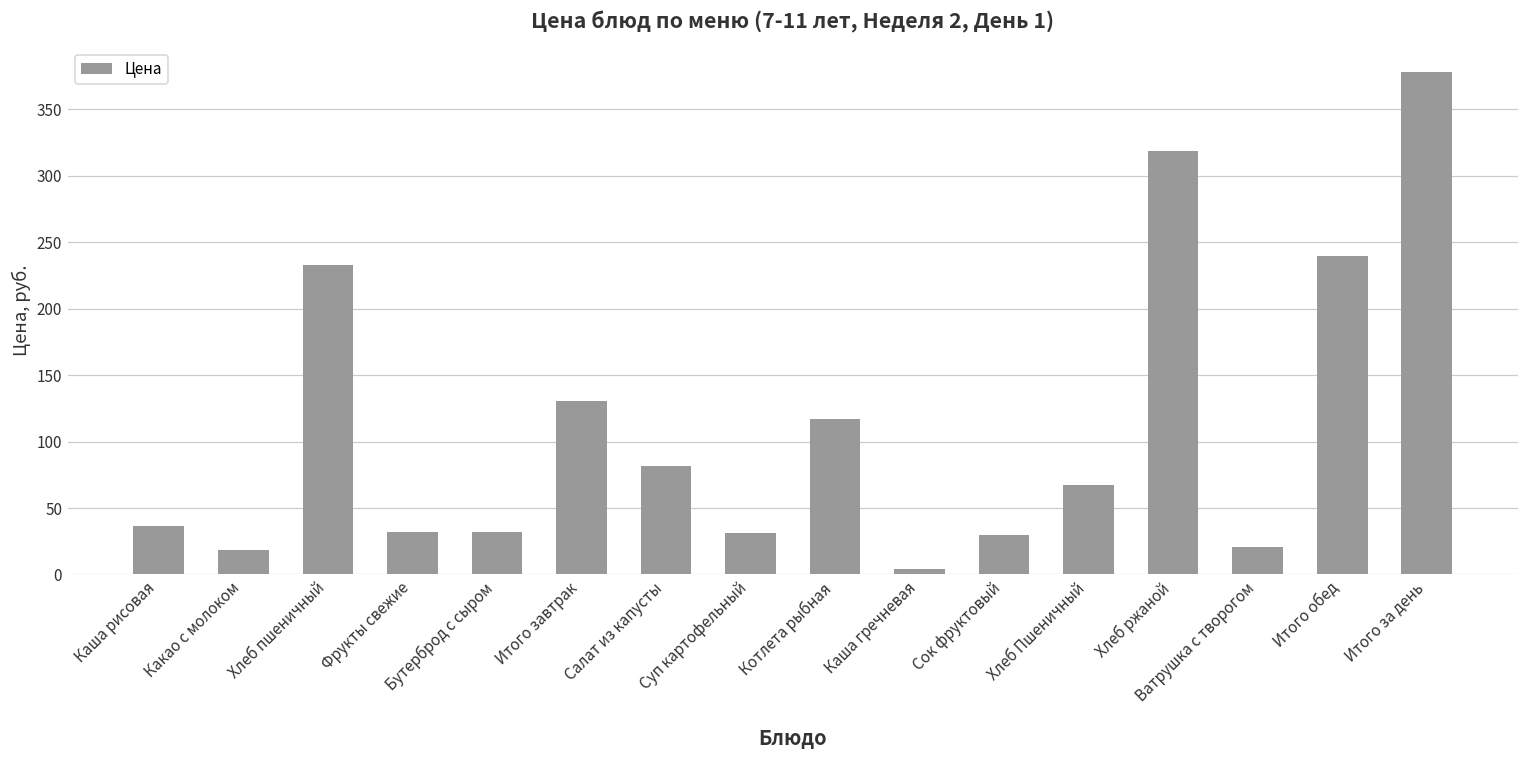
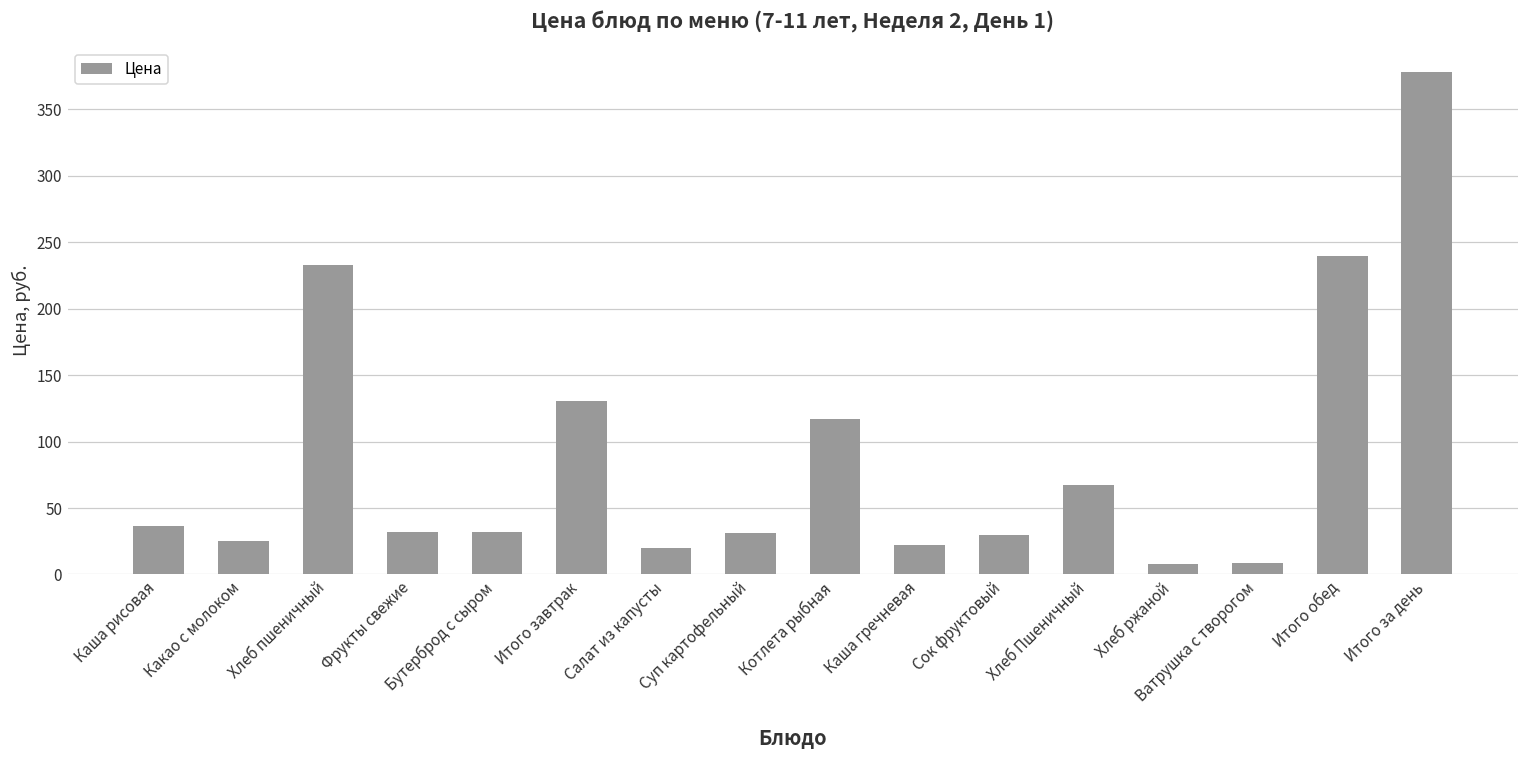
Какао с молоком: 18 -> 25
Салат из капусты: 82 -> 20
Каша гречневая: 4 -> 22
Хлеб ржаной: 318 -> 8
Ватрушка с творогом: 21 -> 8
